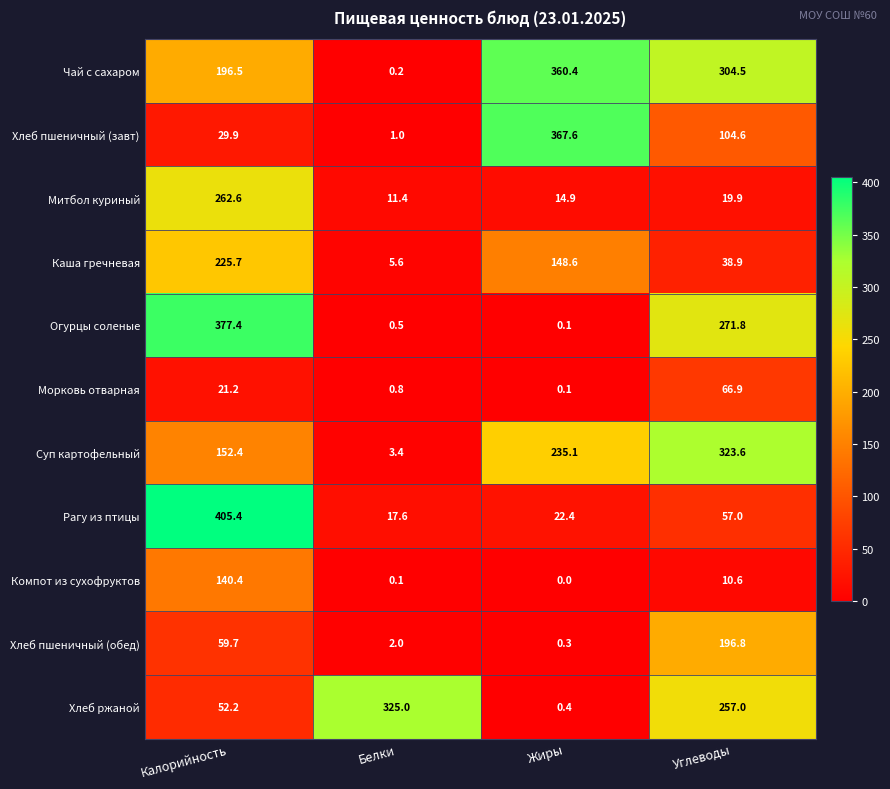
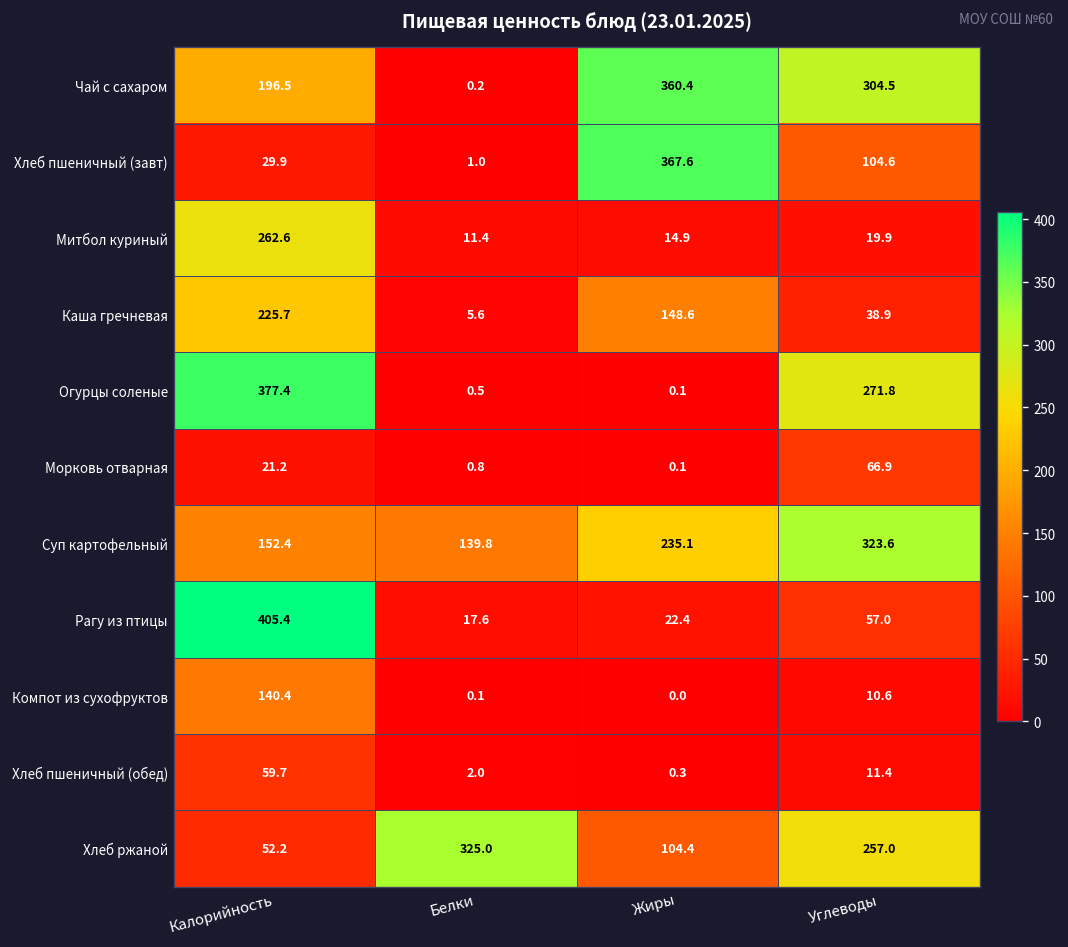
Суп картофельный, Белки: 3.4 -> 139.8
Хлеб пшеничный (обед), Углеводы: 196.8 -> 11.4
Хлеб ржаной, Жиры: 0.4 -> 104.4
